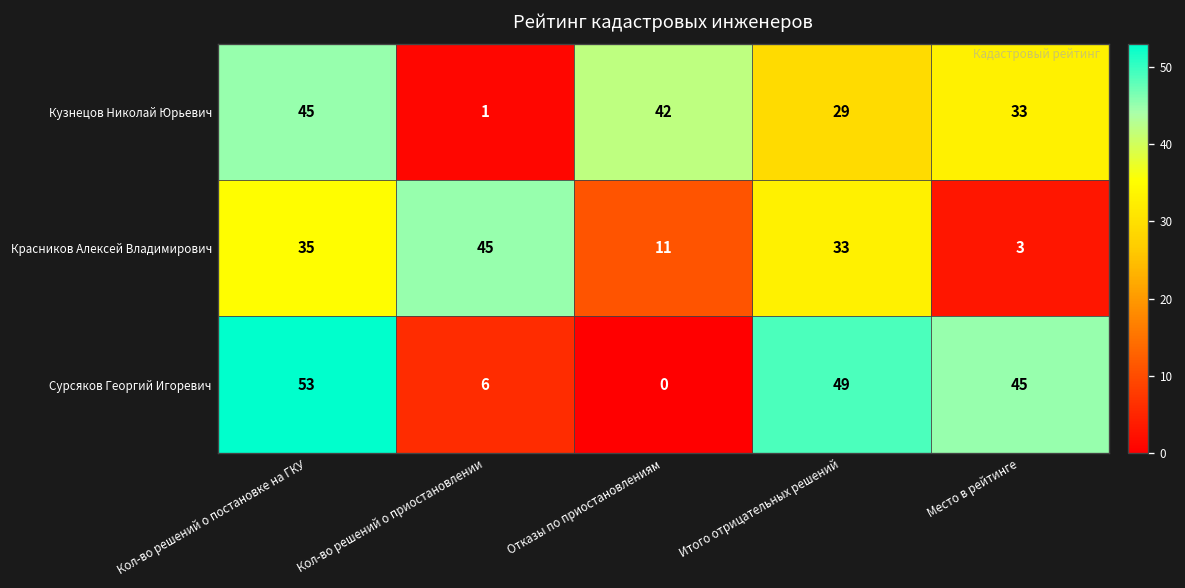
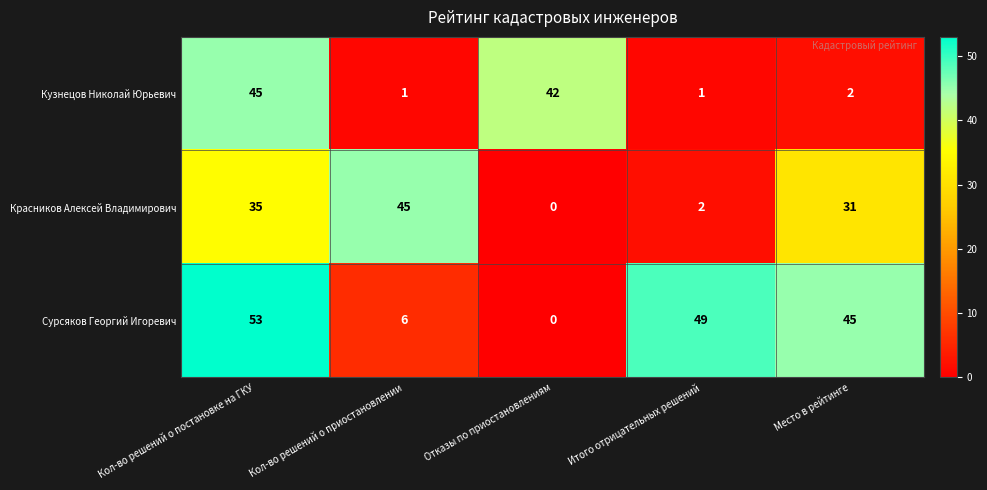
Кузнецов Николай Юрьевич, Итого отрицательных решений: 29 -> 1
Кузнецов Николай Юрьевич, Место в рейтинге: 33 -> 2
Красников Алексей Владимирович, Отказы по приостановлениям: 11 -> 0
Красников Алексей Владимирович, Итого отрицательных решений: 33 -> 2
Красников Алексей Владимирович, Место в рейтинге: 3 -> 31
